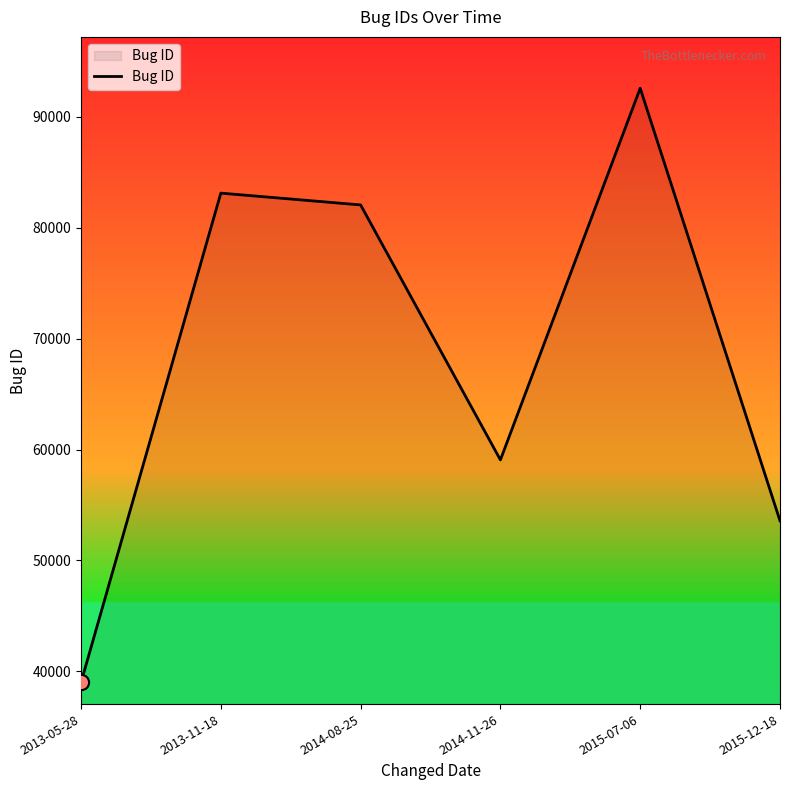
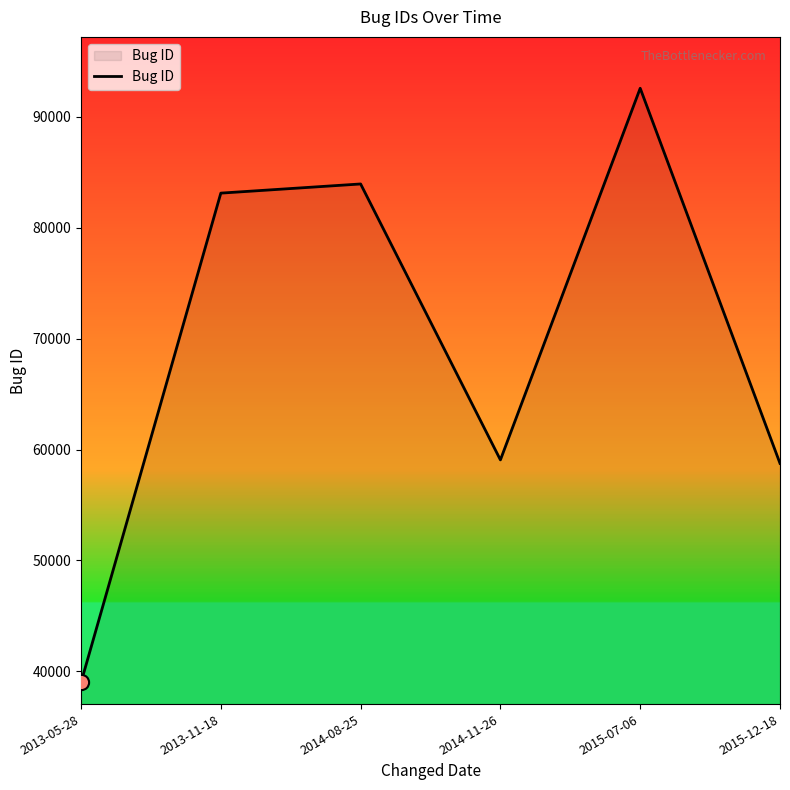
Bug ID, 2014-08-25: 82000 -> 83900
Bug ID, 2015-12-18: 53600 -> 58700
